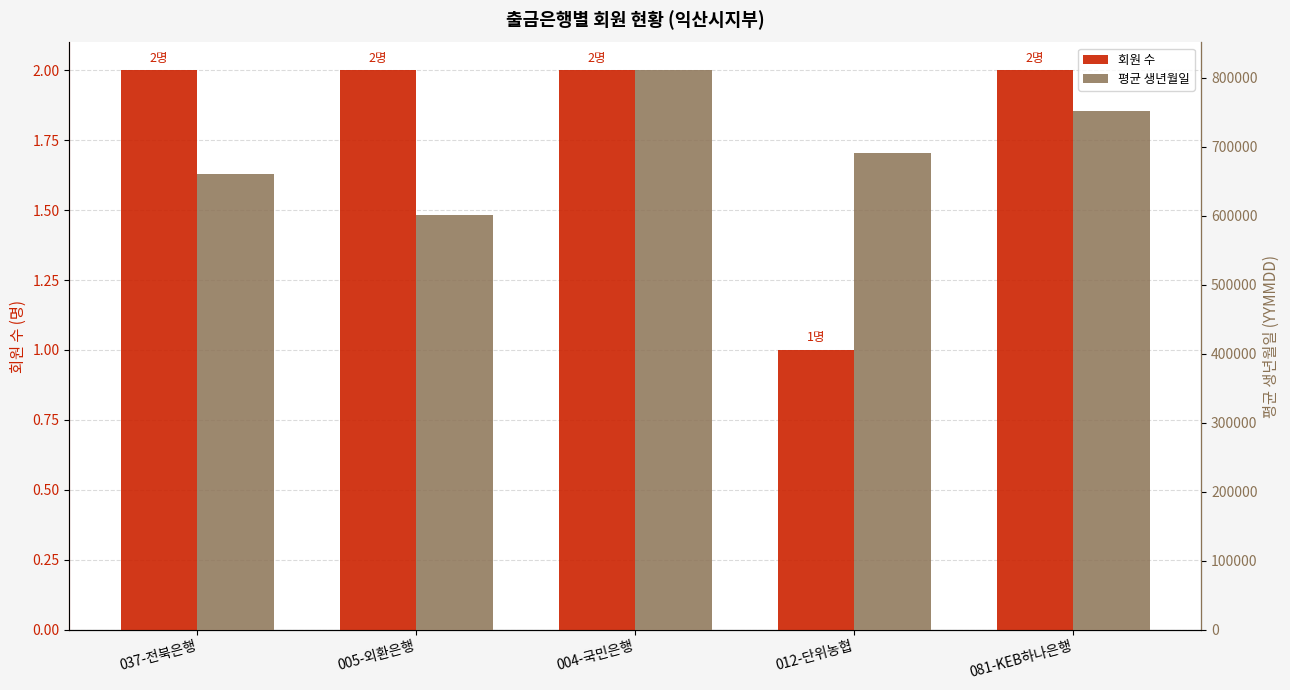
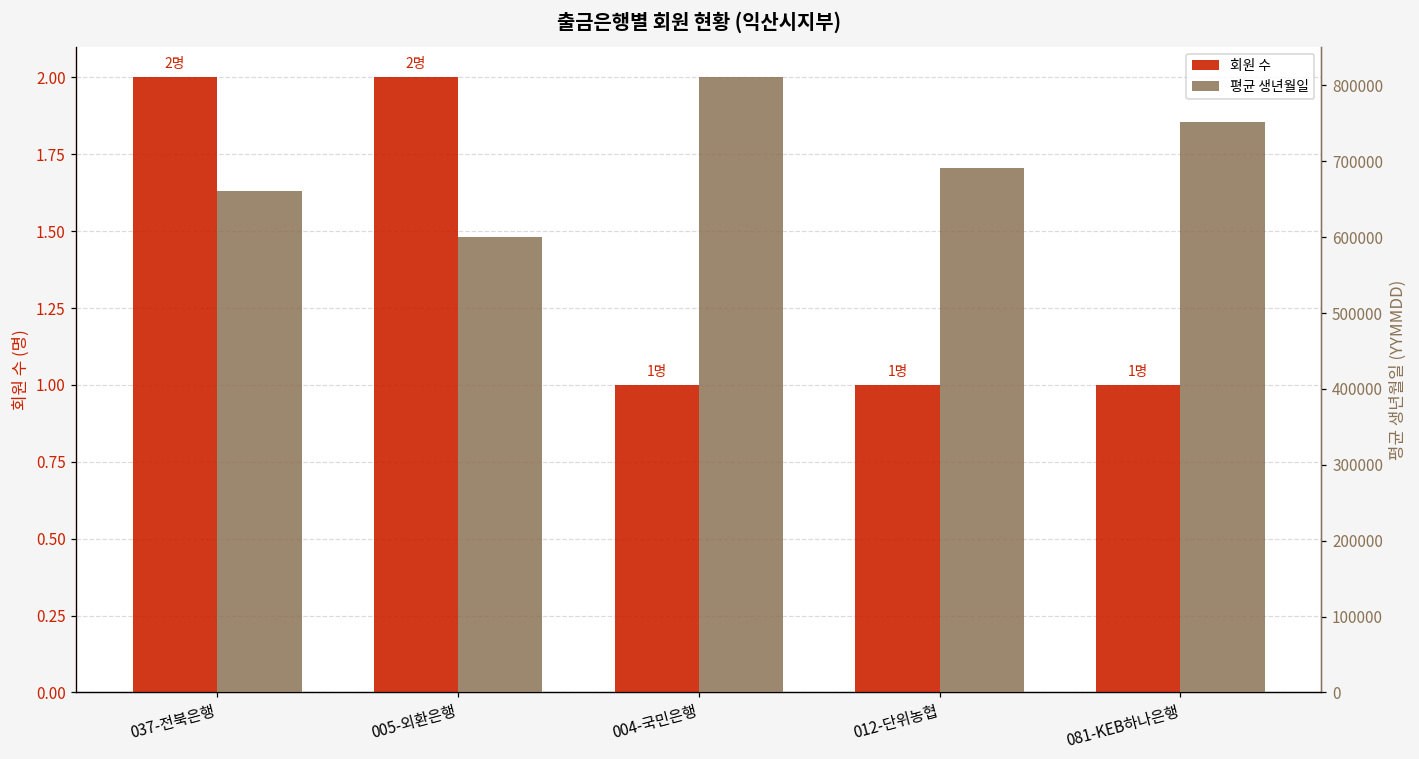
회원 수, 004-국민은행: 2명 -> 1명
회원 수, 081-KEB하나은행: 2명 -> 1명
